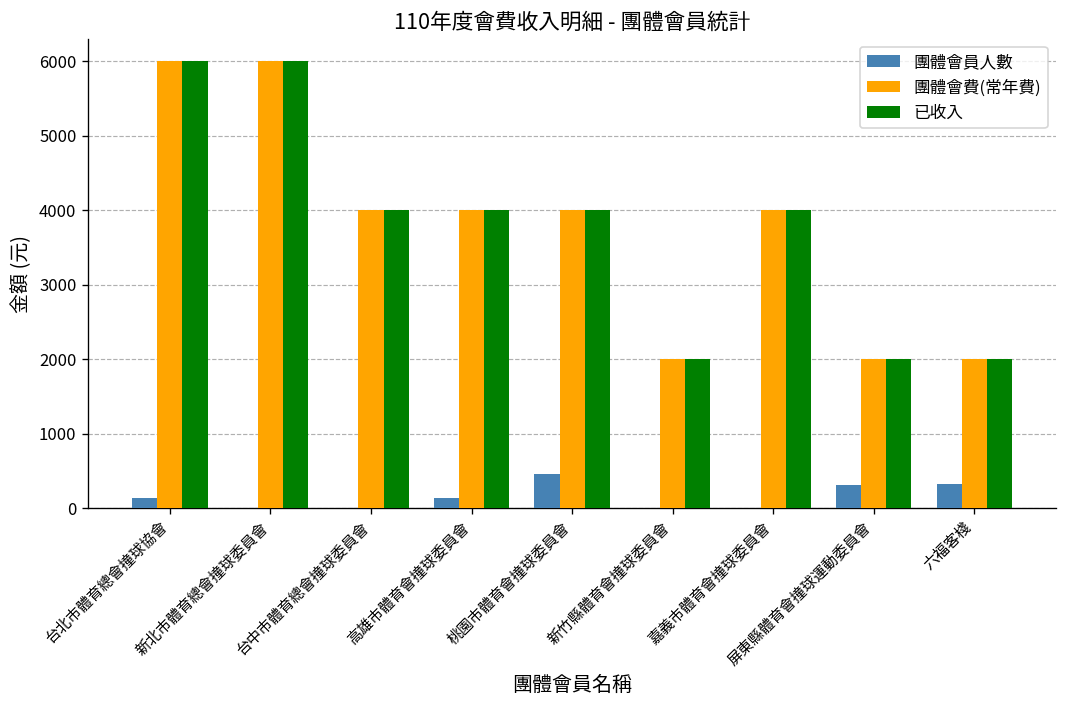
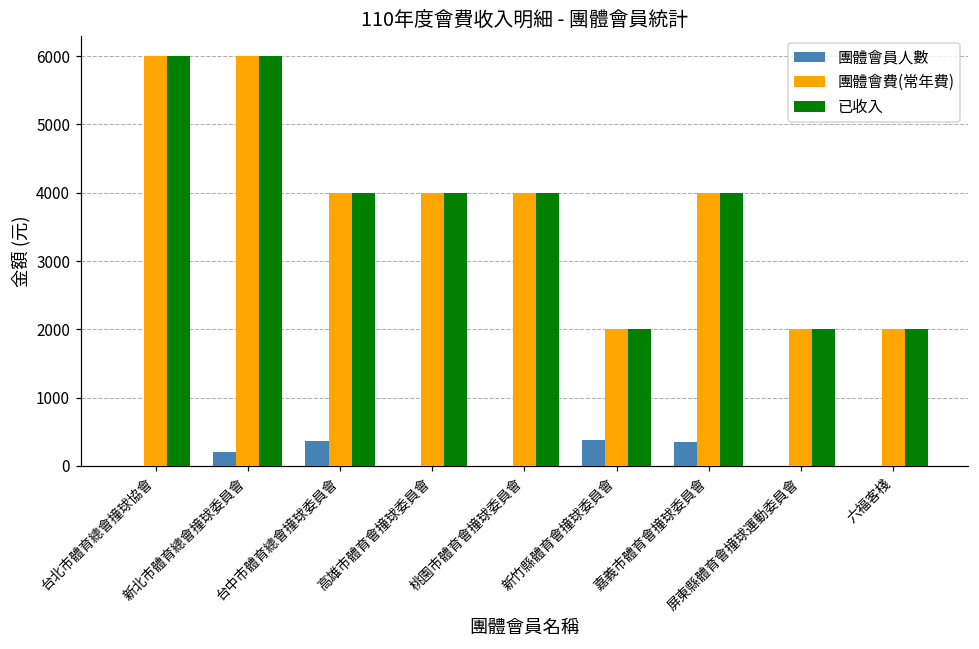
團體會員人數, 台北市體育總會撞球協會: 100 -> 0
團體會員人數, 新北市體育總會撞球委員會: 0 -> 200
團體會員人數, 台中市體育總會撞球委員會: 0 -> 400
團體會員人數, 高雄市體育會撞球委員會: 100 -> 0
團體會員人數, 桃園市體育會撞球委員會: 500 -> 0
團體會員人數, 新竹縣體育會撞球委員會: 0 -> 400
團體會員人數, 嘉義市體育會撞球委員會: 0 -> 400
團體會員人數, 屏東縣體育會撞球運動委員會: 300 -> 0
團體會員人數, 六福客棧: 300 -> 0
